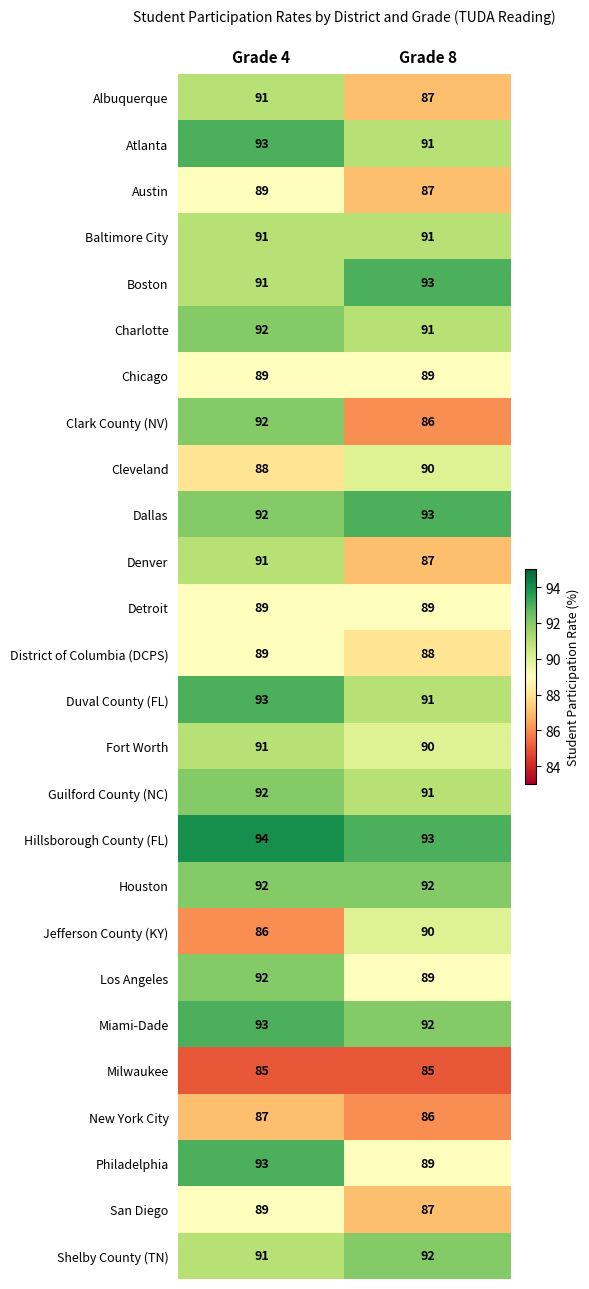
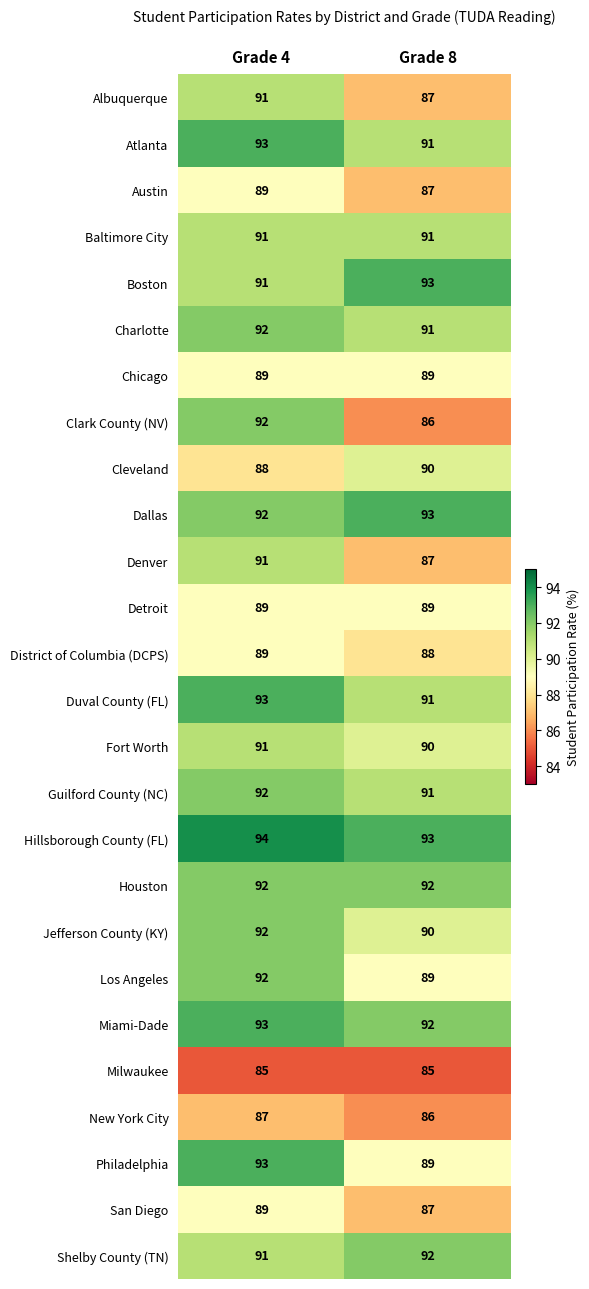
Jefferson County (KY), Grade 4: 86 -> 92
